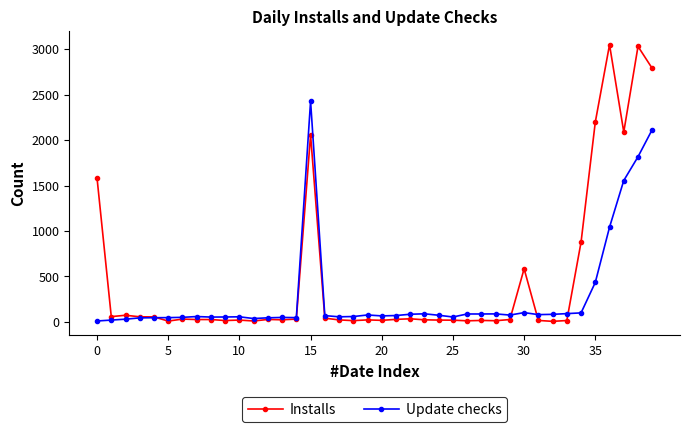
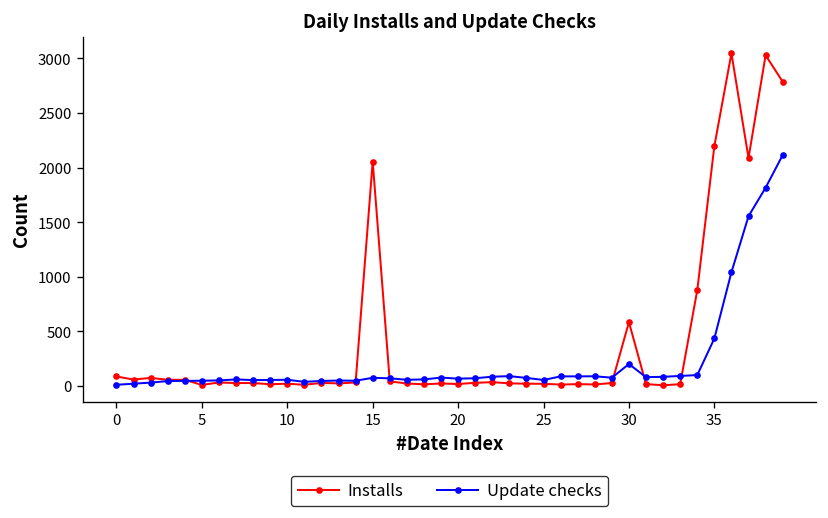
Installs, 0: 1600 -> 100
Update checks, 15: 2400 -> 100
Update checks, 30: 100 -> 200
